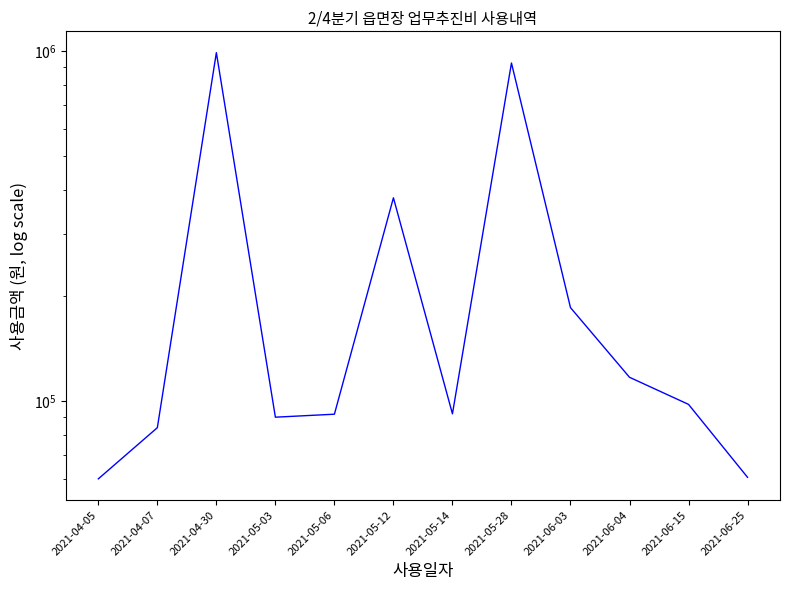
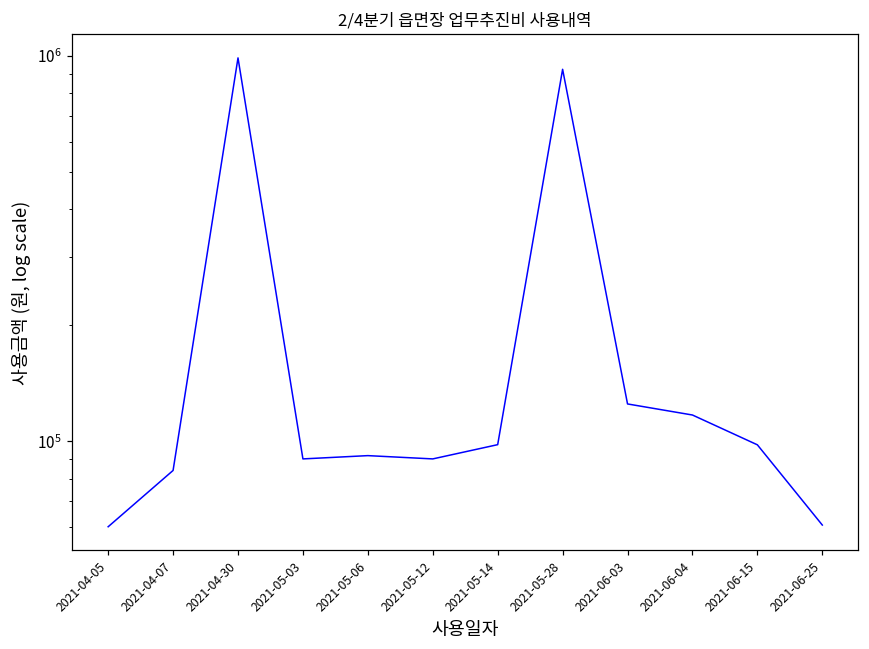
2021-05-12: 380000 -> 90000
2021-05-14: 92000 -> 98000
2021-06-03: 180000 -> 125000
